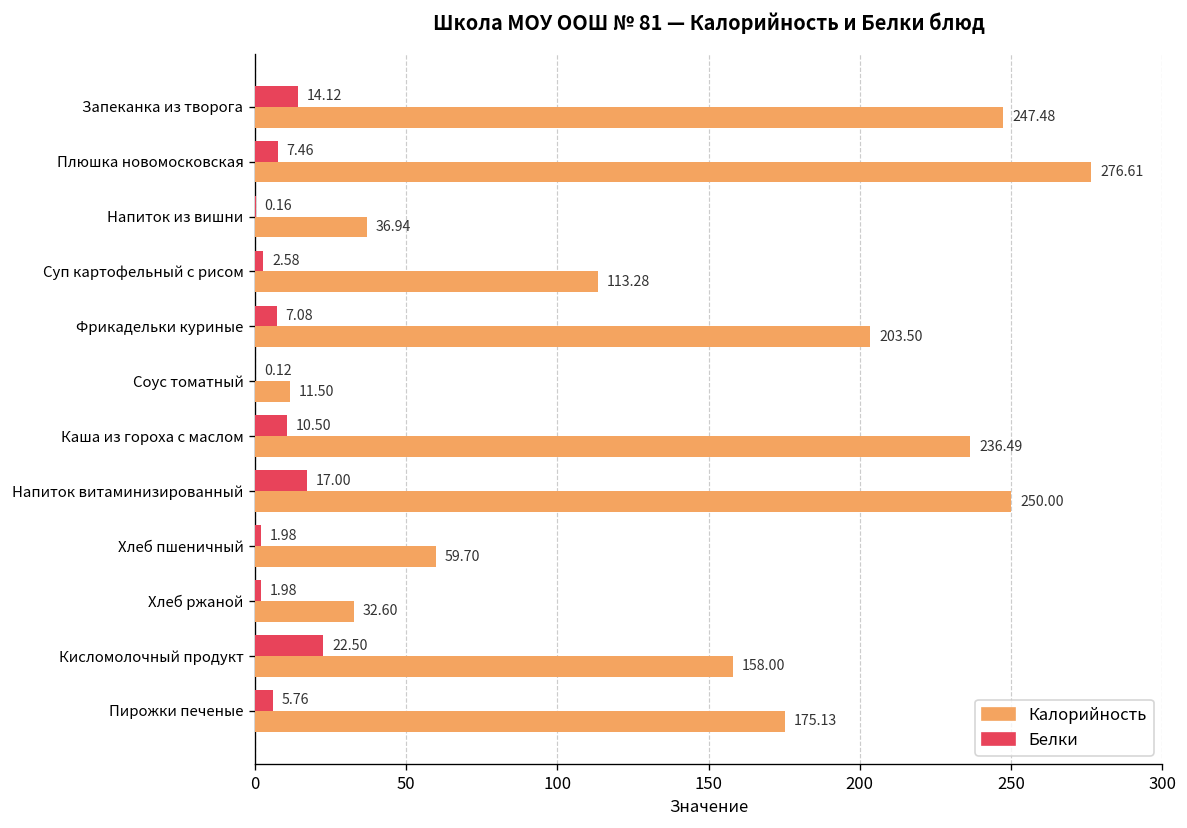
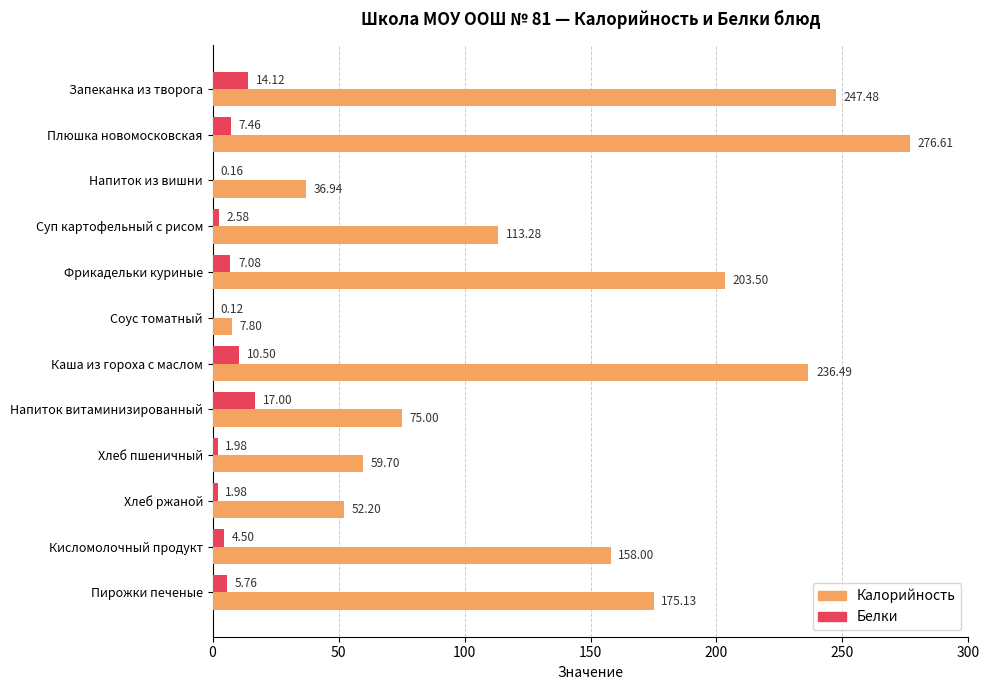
Калорийность, Соус томатный: 11.50 -> 7.80
Калорийность, Напиток витаминизированный: 250.00 -> 75.00
Калорийность, Хлеб ржаной: 32.60 -> 52.20
Белки, Кисломолочный продукт: 22.50 -> 4.50
